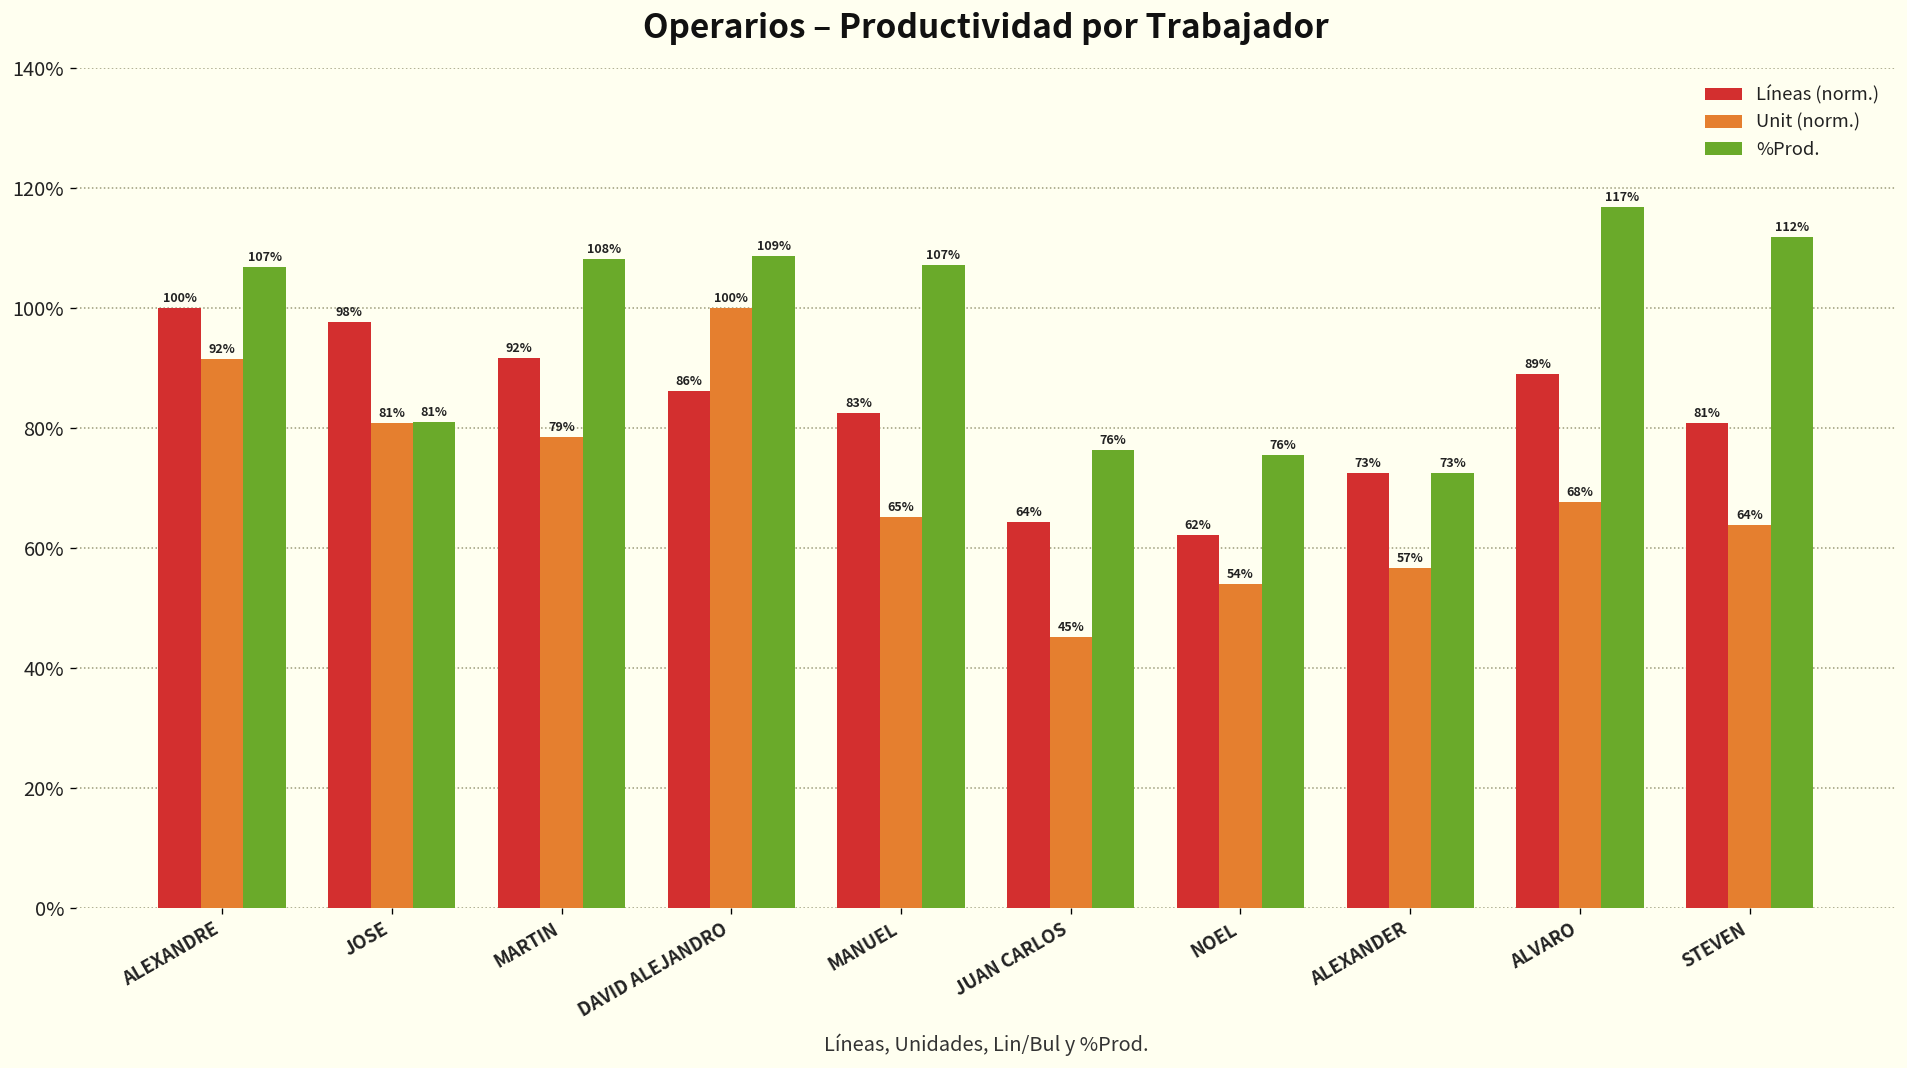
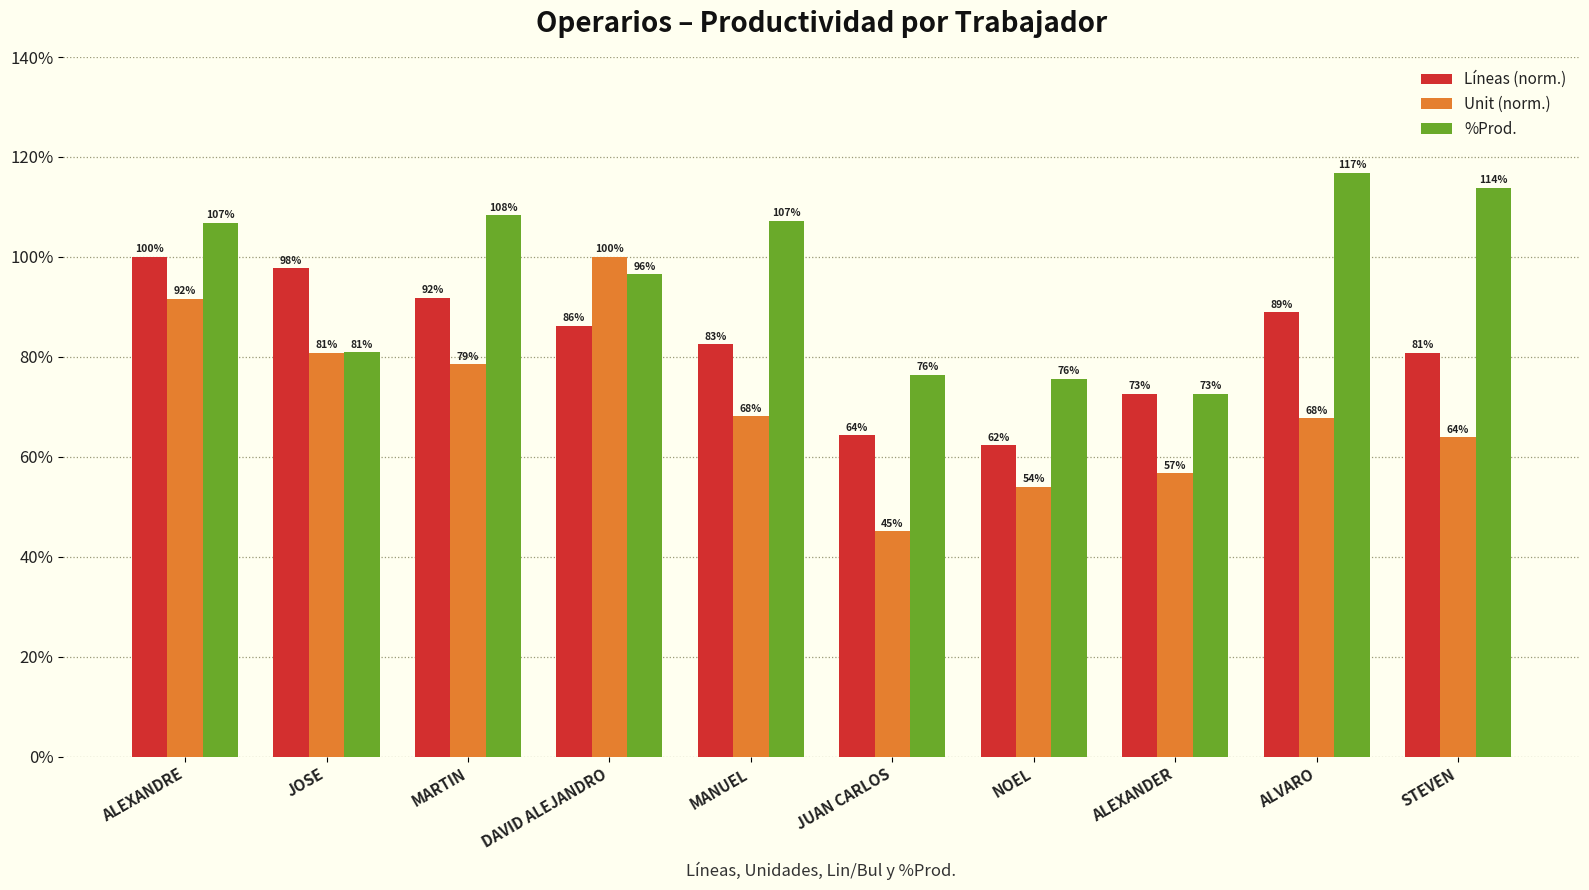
%Prod., DAVID ALEJANDRO: 109% -> 96%
Unit (norm.), MANUEL: 65% -> 68%
%Prod., STEVEN: 112% -> 114%
